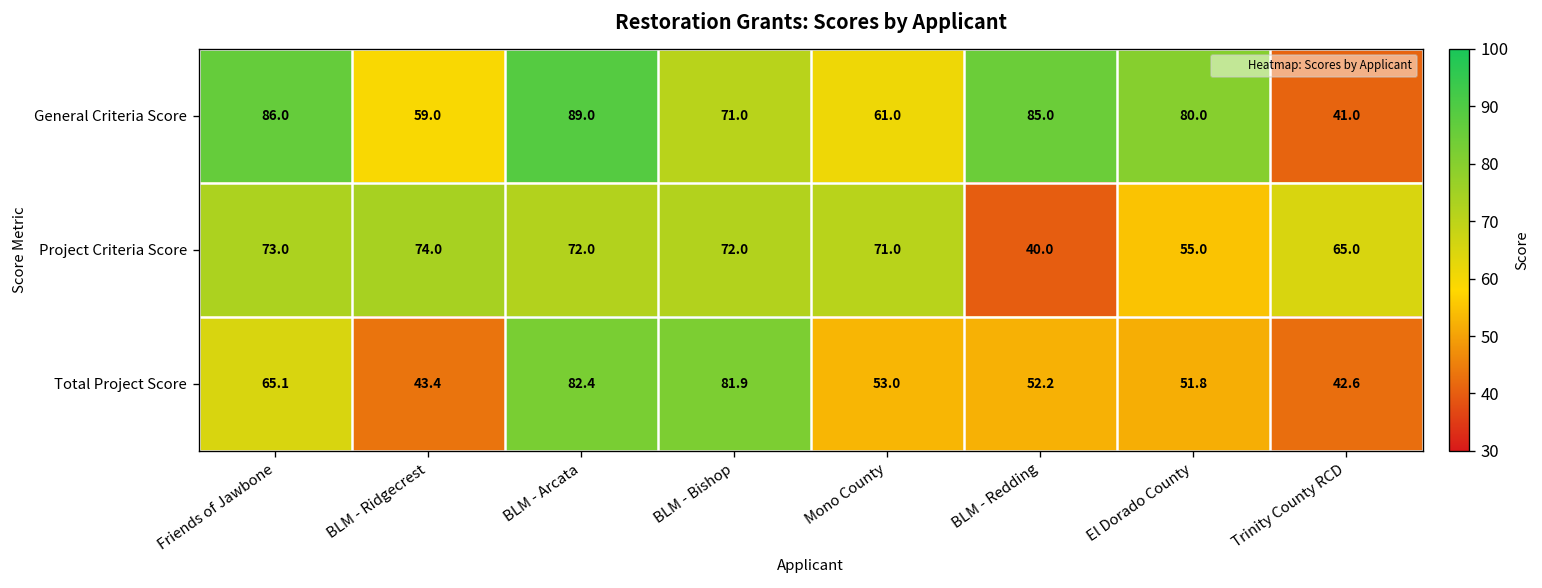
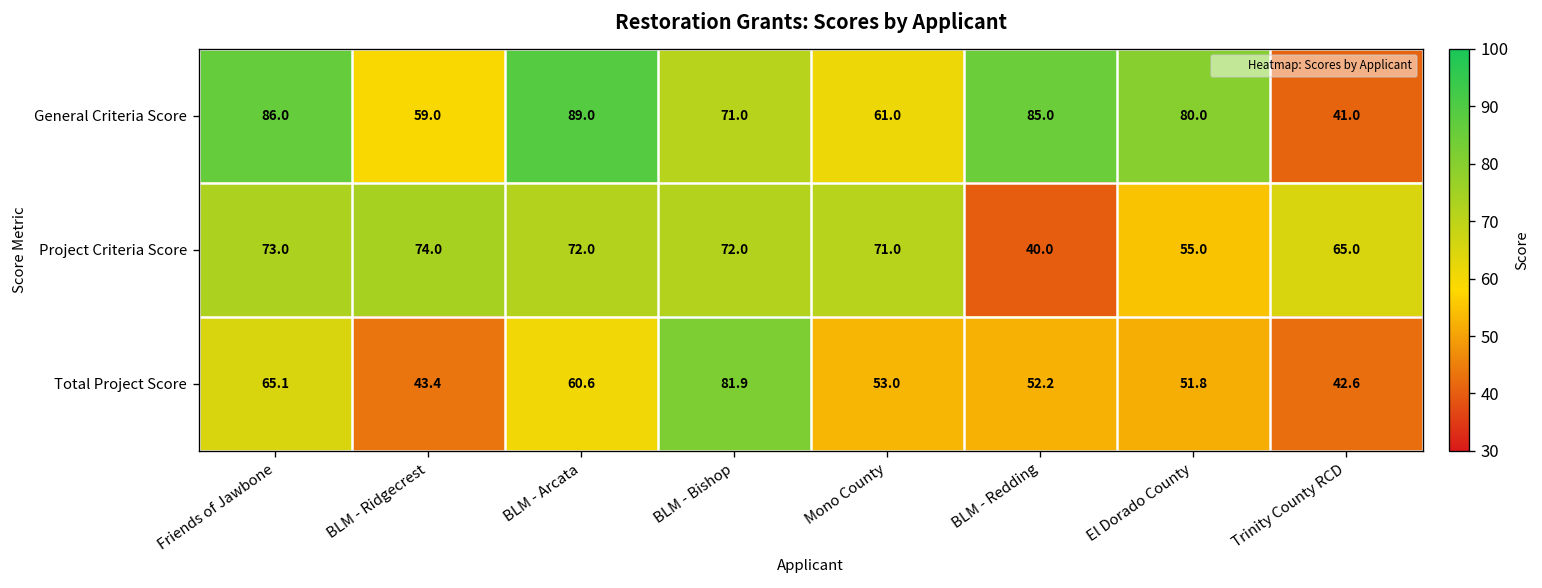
Total Project Score, BLM - Arcata: 82.4 -> 60.6
